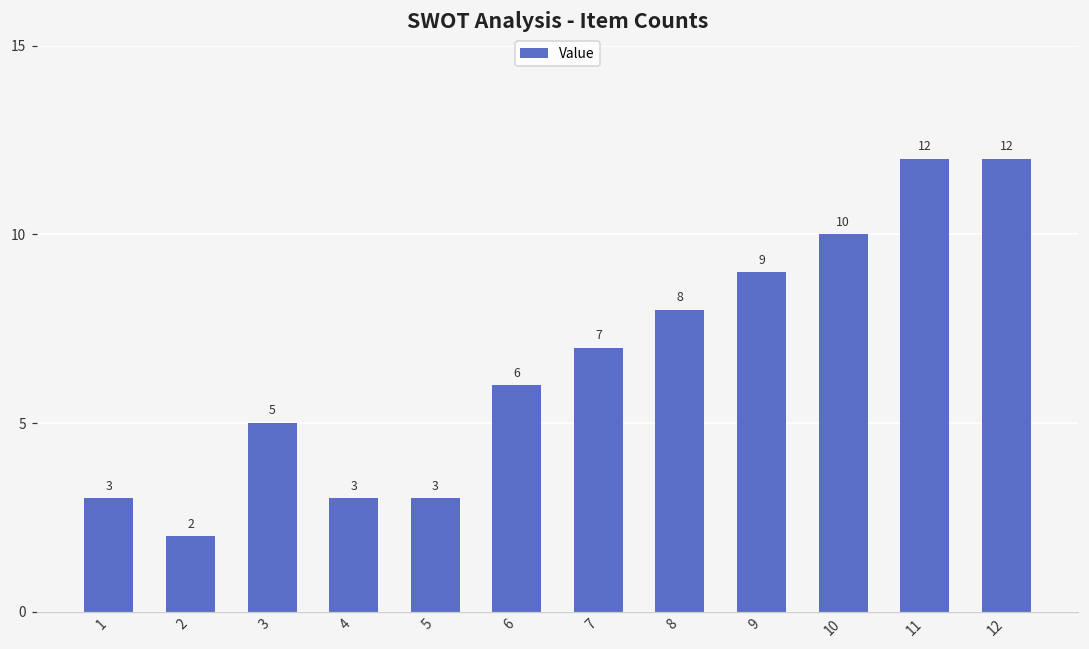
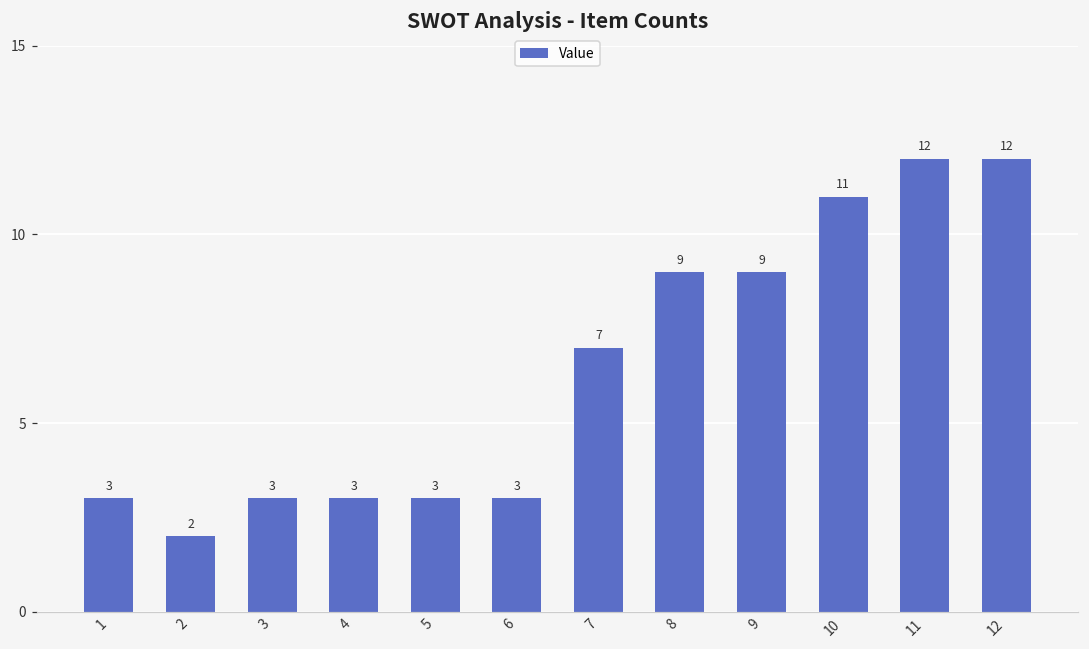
3: 5 -> 3
6: 6 -> 3
8: 8 -> 9
10: 10 -> 11
